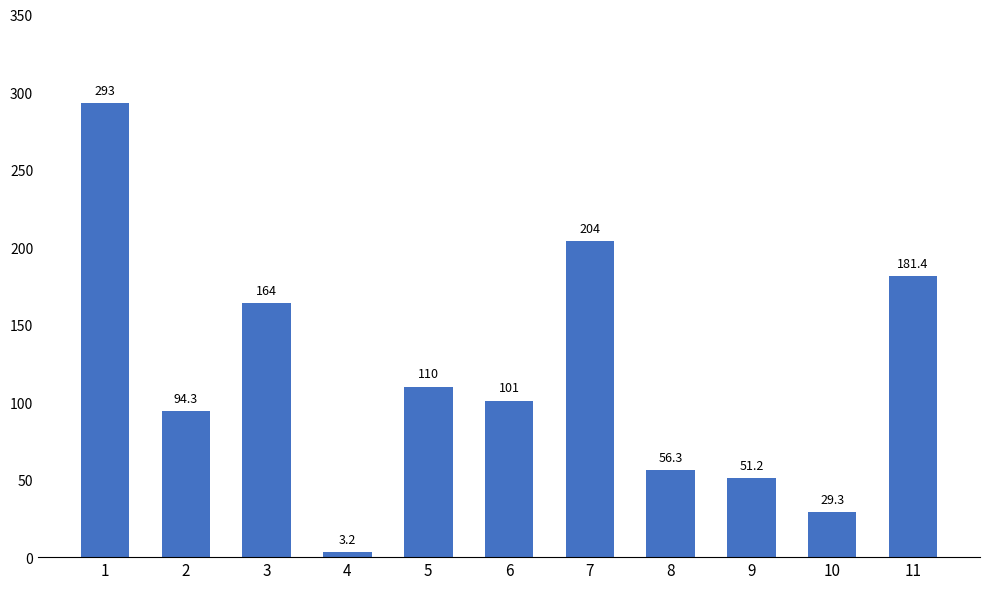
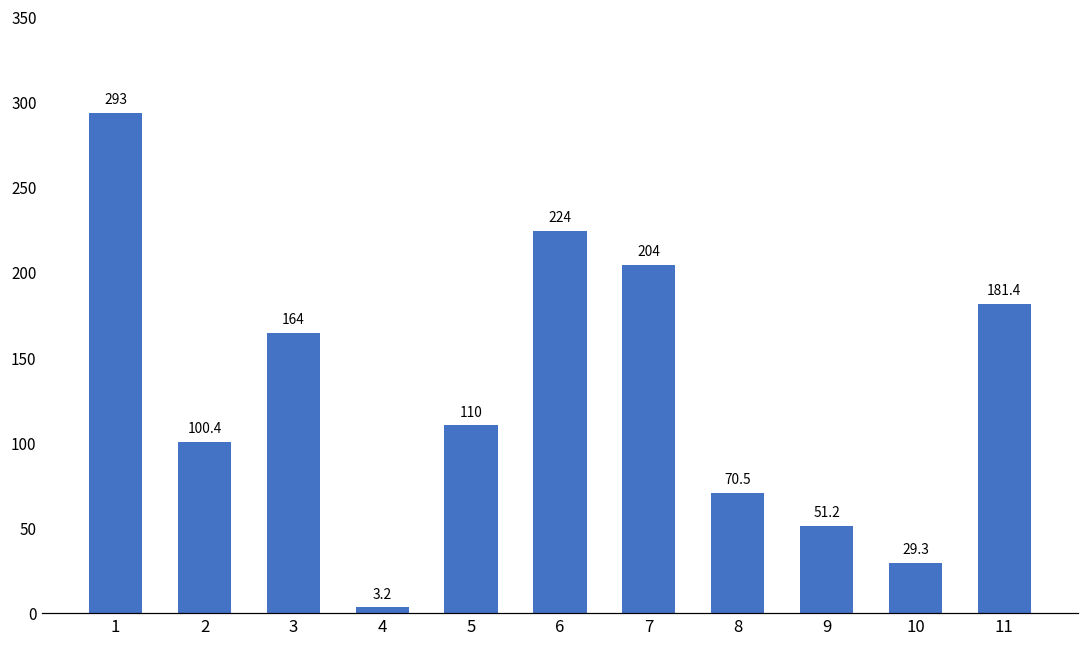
2: 94.3 -> 100.4
6: 101 -> 224
8: 56.3 -> 70.5
